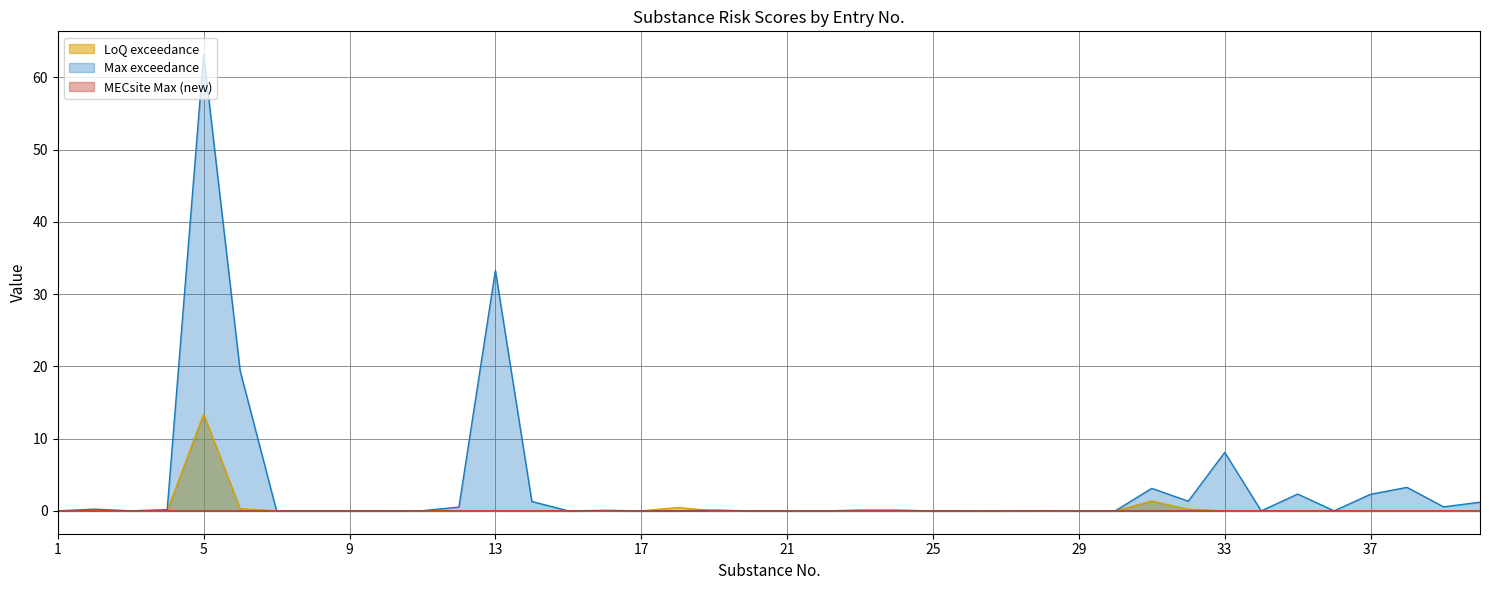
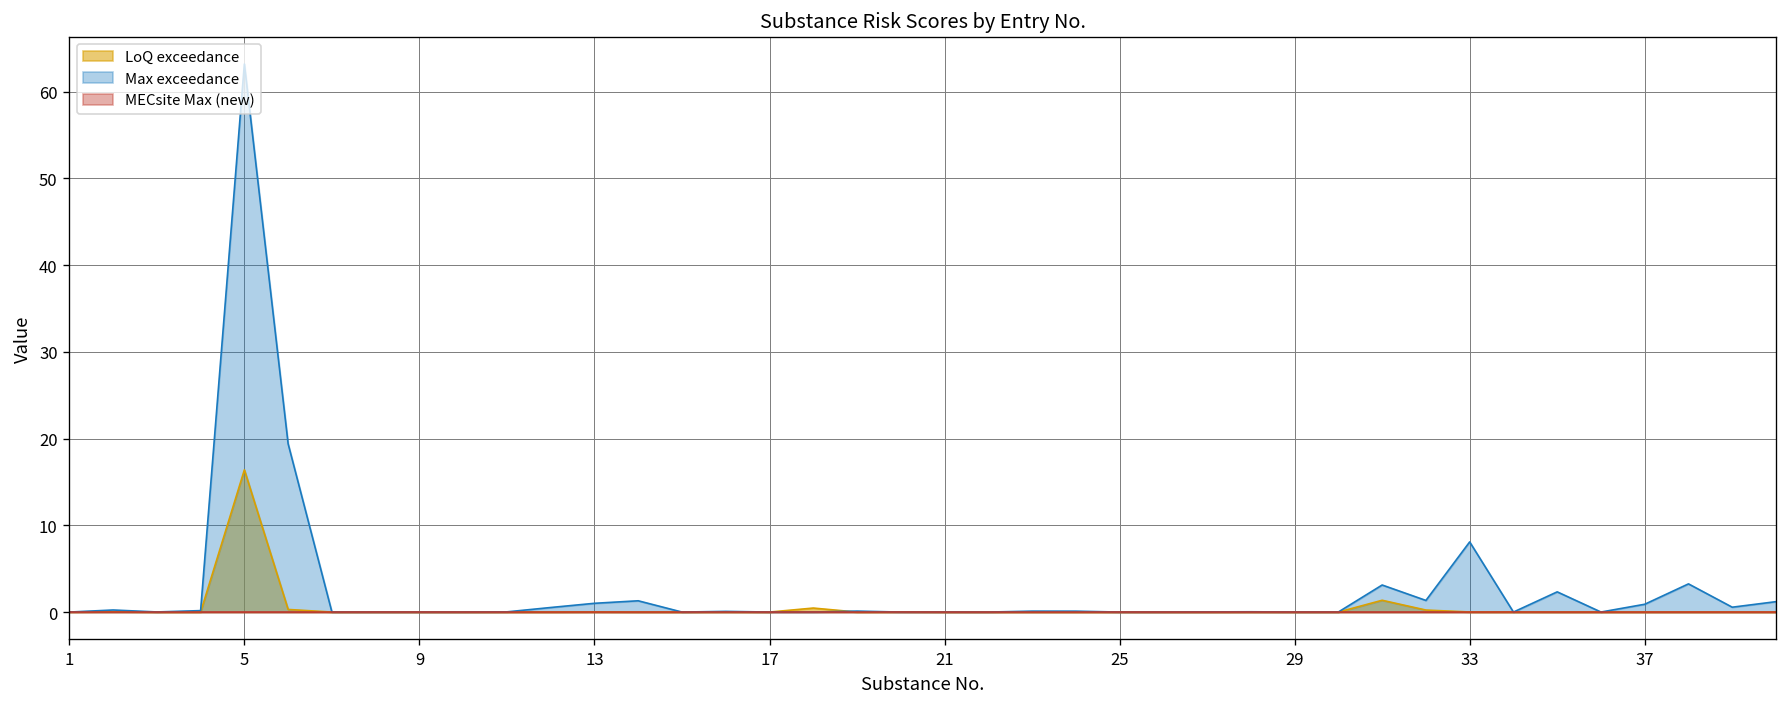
LoQ exceedance, 5: 13 -> 16
Max exceedance, 13: 33 -> 1
Max exceedance, 37: 2 -> 1
